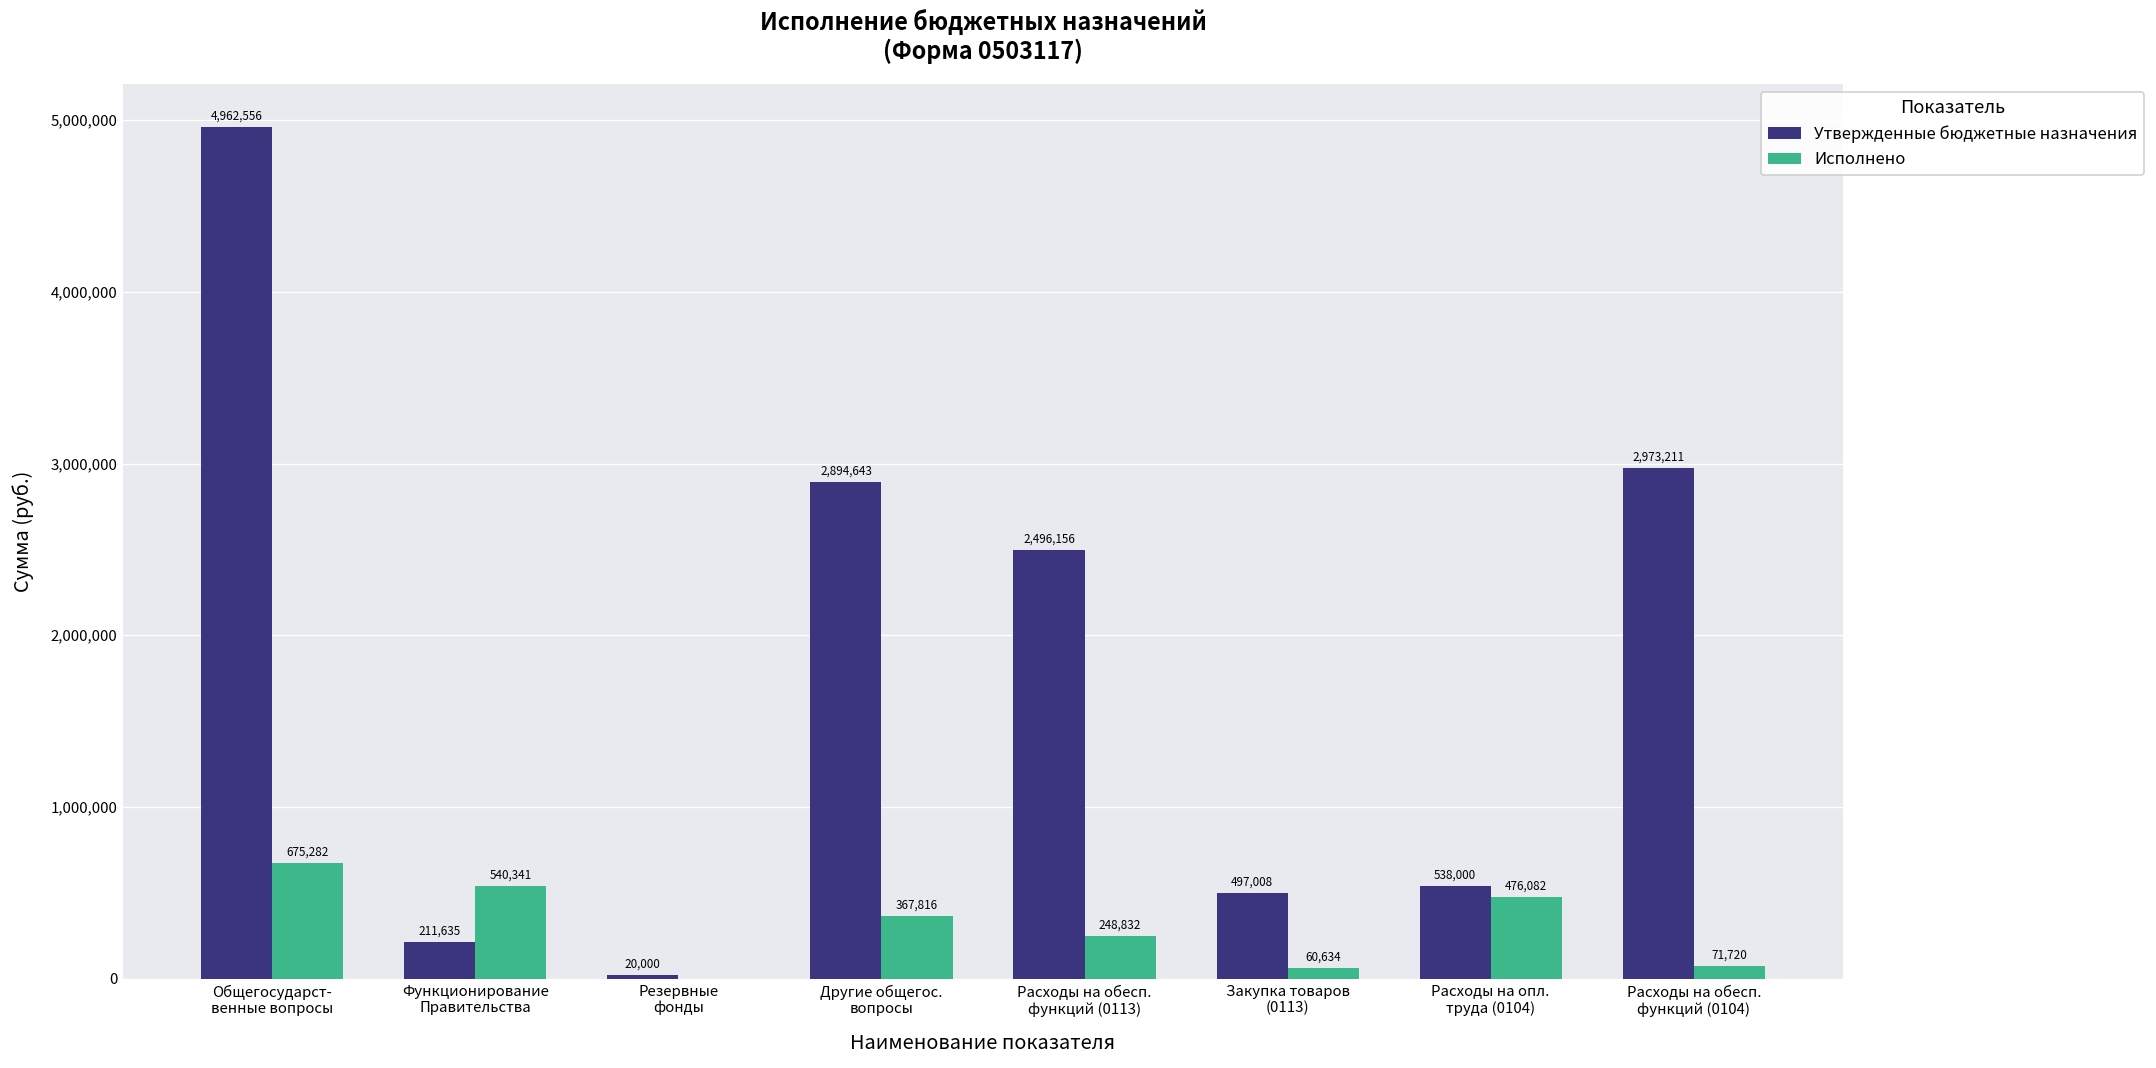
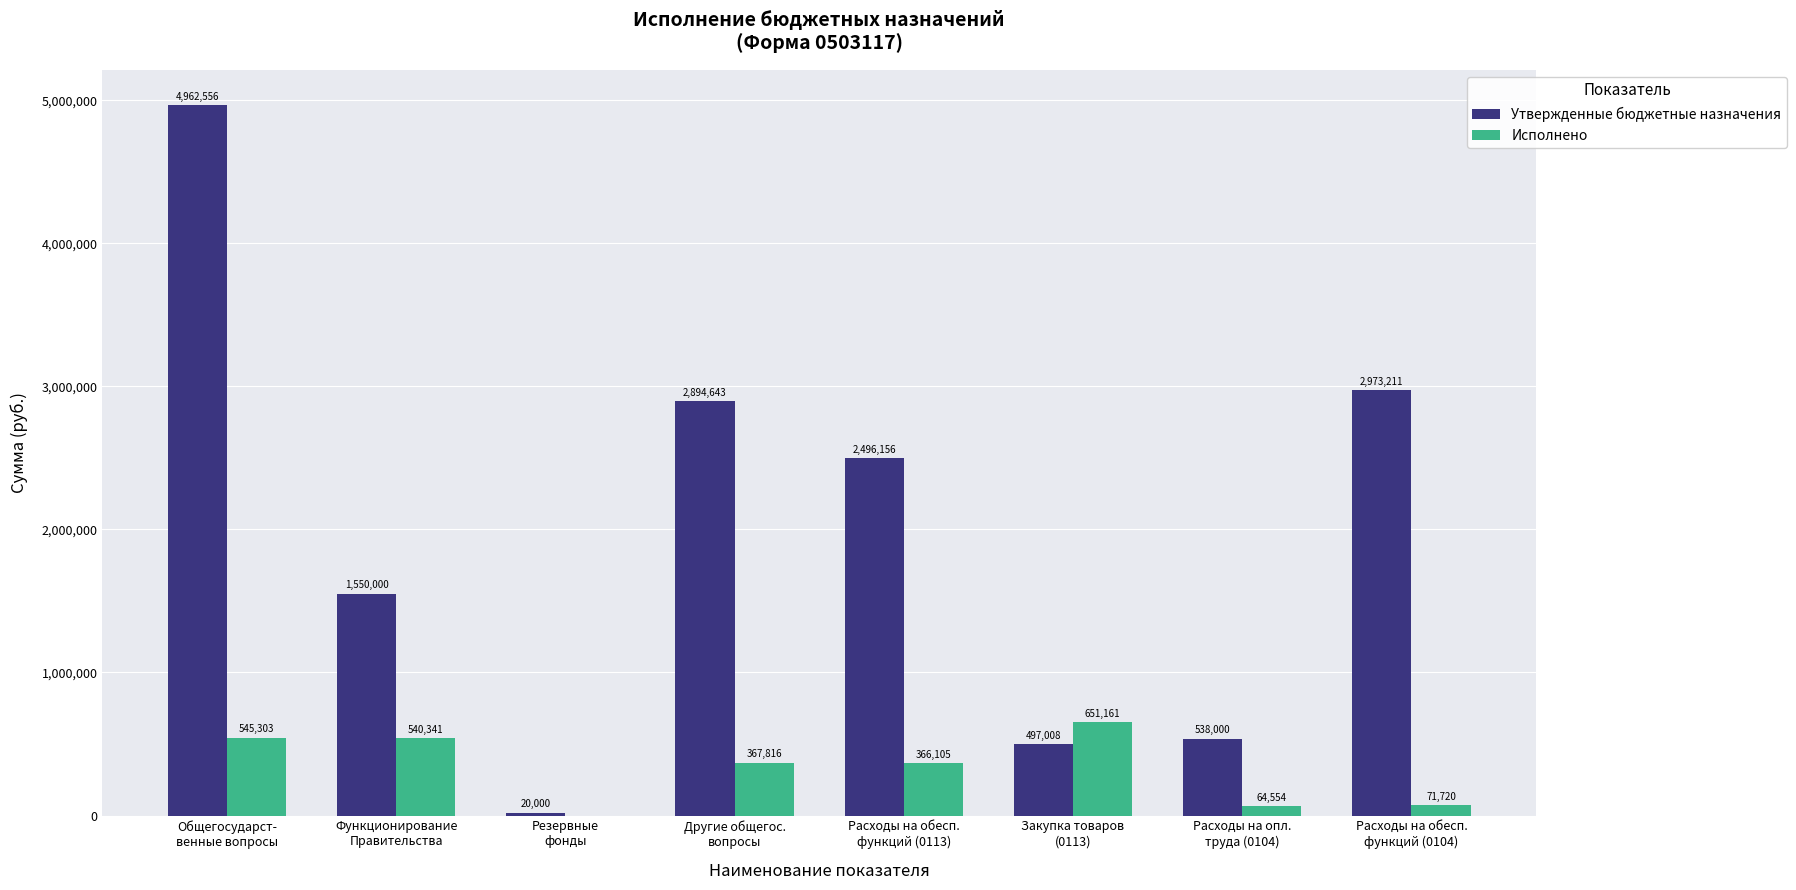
Исполнено, Общегосударст- венные вопросы: 675,282 -> 545,303
Утвержденные бюджетные назначения, Функционирование Правительства: 211,635 -> 1,550,000
Исполнено, Расходы на обесп. функций (0113): 248,832 -> 366,105
Исполнено, Закупка товаров (0113): 60,634 -> 651,161
Исполнено, Расходы на опл. труда (0104): 476,082 -> 64,554
